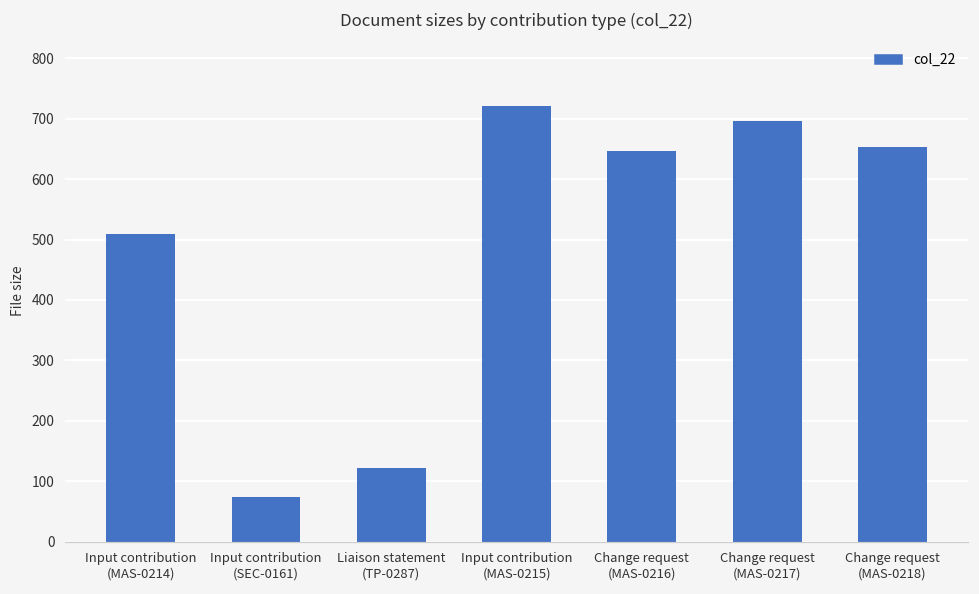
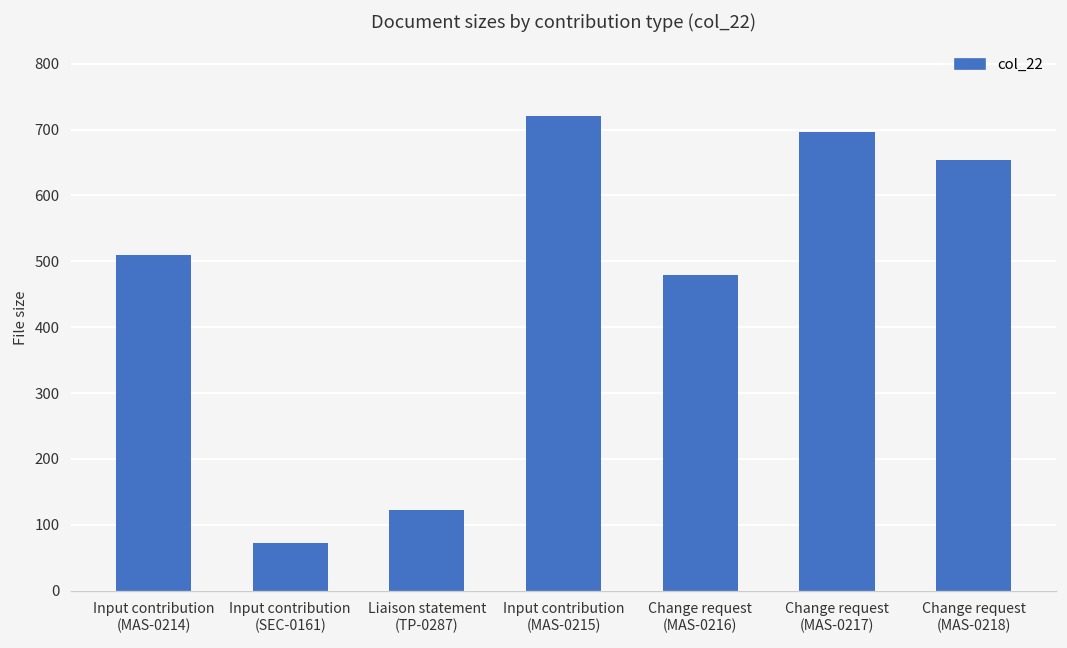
Change request (MAS-0216): 650 -> 480
